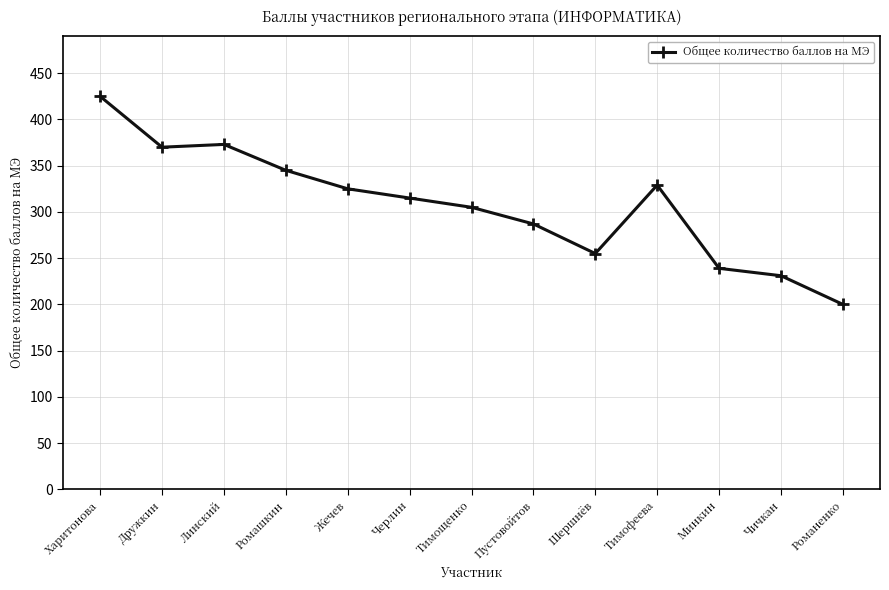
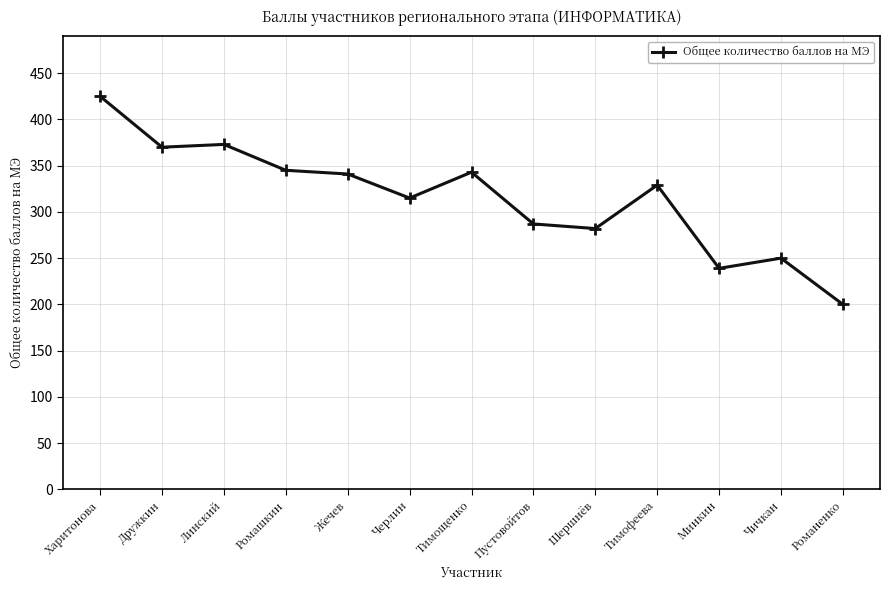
Жечев: 330 -> 340
Тимощенко: 310 -> 340
Шершнёв: 260 -> 280
Чичкан: 230 -> 250
